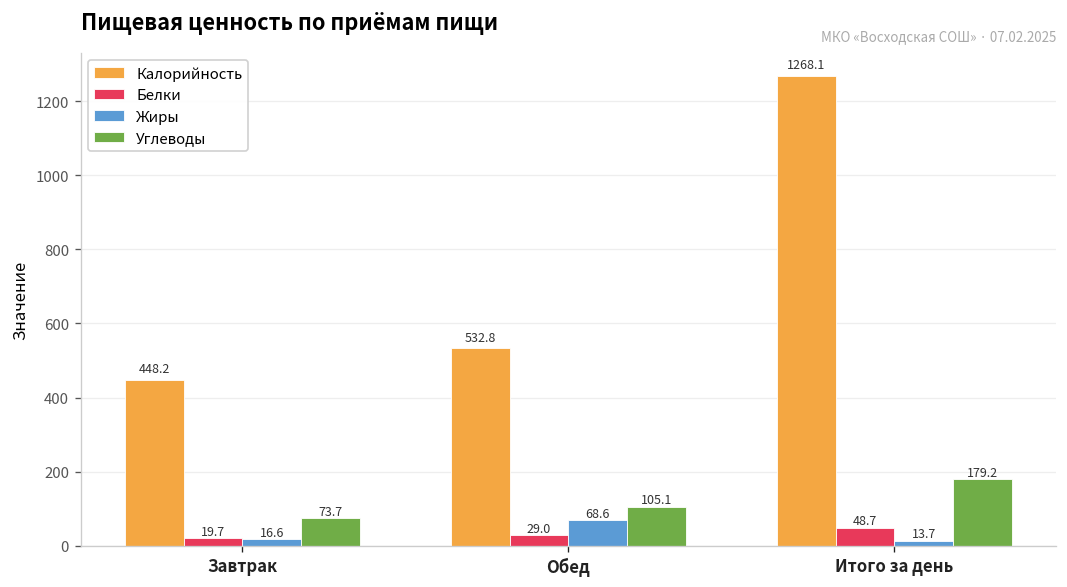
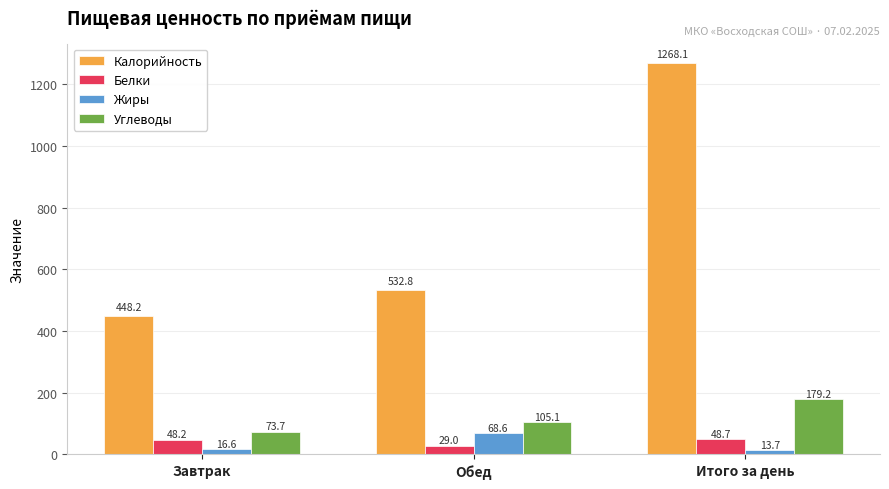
Белки, Завтрак: 19.7 -> 48.2
